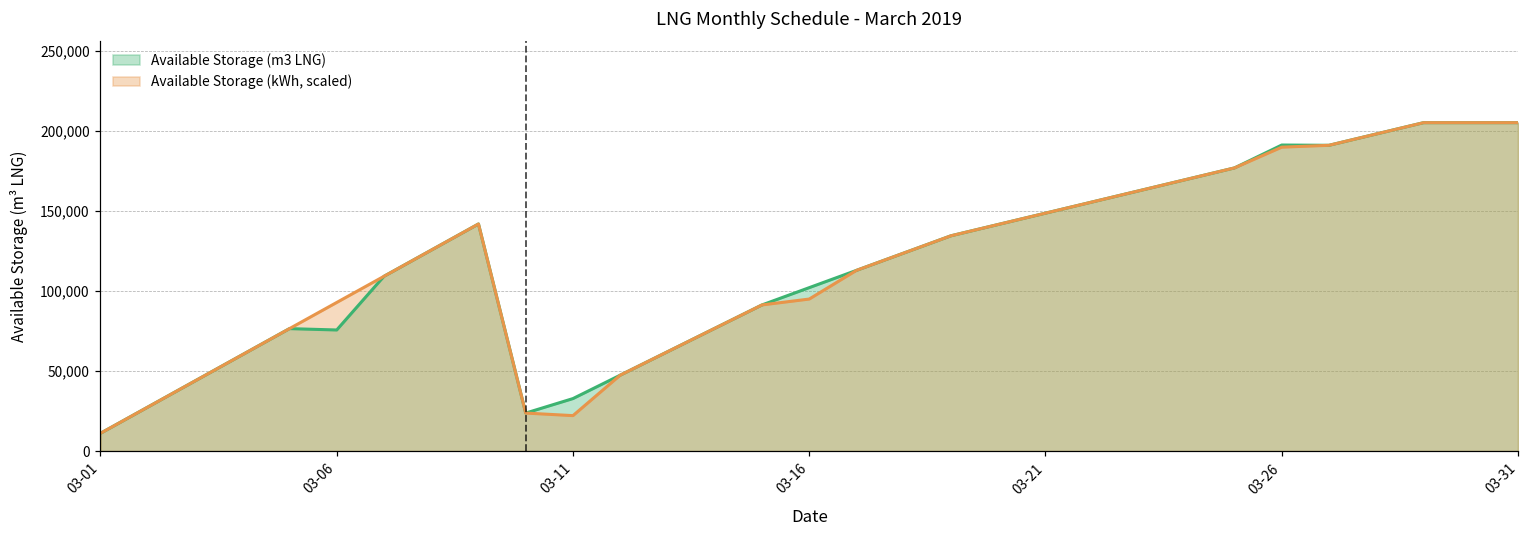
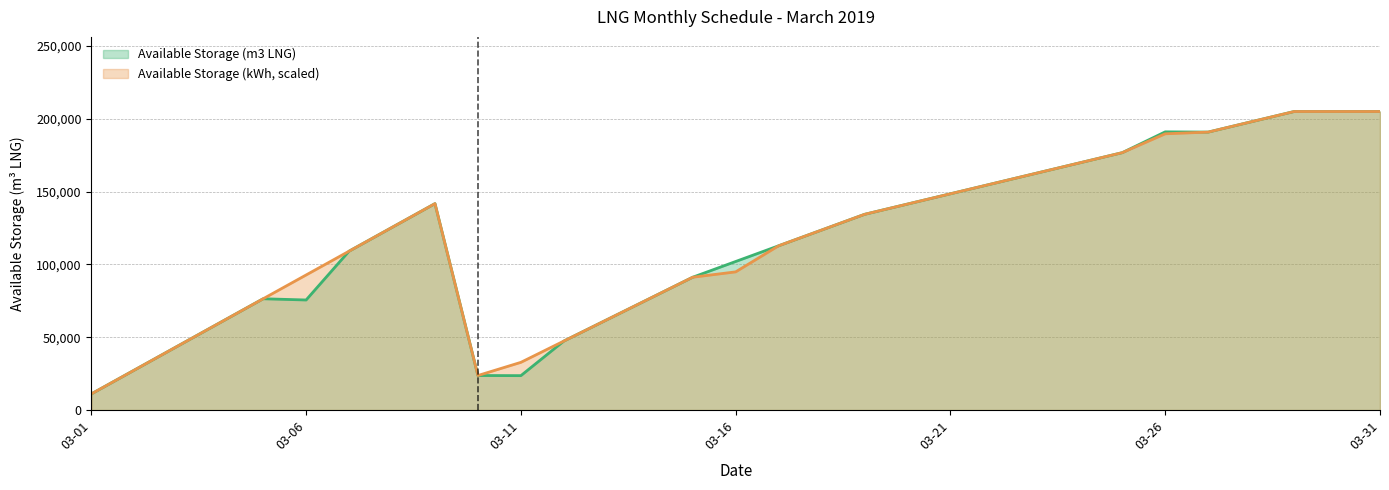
Available Storage (m3 LNG), 03-11: 33,000 -> 24,000
Available Storage (kWh, scaled), 03-11: 22,000 -> 33,000
